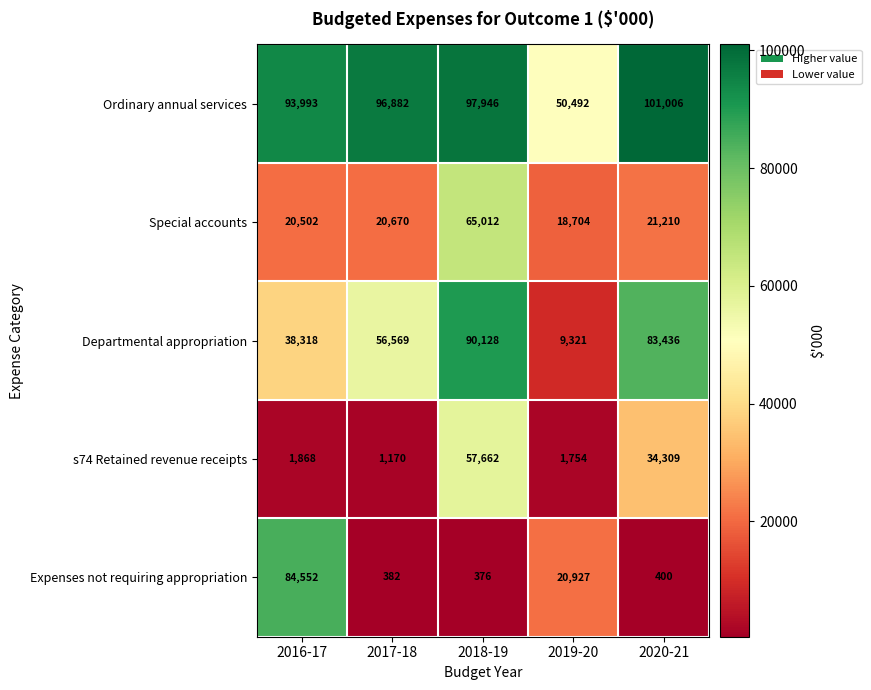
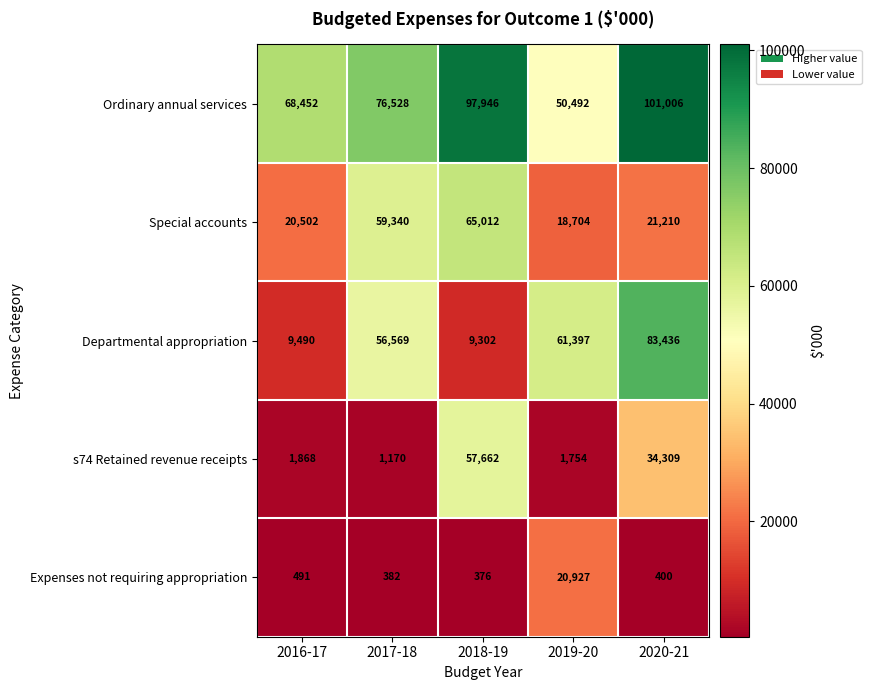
Ordinary annual services, 2016-17: 93,993 -> 68,452
Ordinary annual services, 2017-18: 96,882 -> 76,528
Special accounts, 2017-18: 20,670 -> 59,340
Departmental appropriation, 2016-17: 38,318 -> 9,490
Departmental appropriation, 2018-19: 90,128 -> 9,302
Departmental appropriation, 2019-20: 9,321 -> 61,397
Expenses not requiring appropriation, 2016-17: 84,552 -> 491
